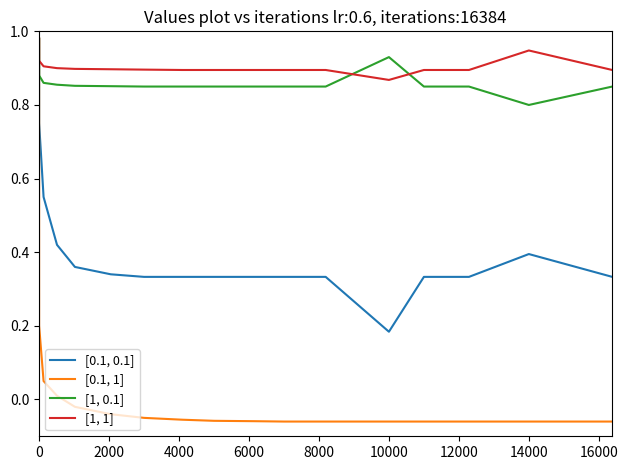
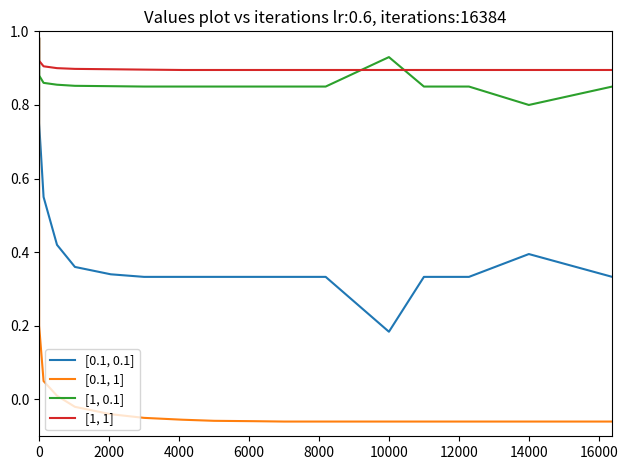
[1, 1], 10000: 0.87 -> 0.90
[1, 1], 14000: 0.95 -> 0.90
